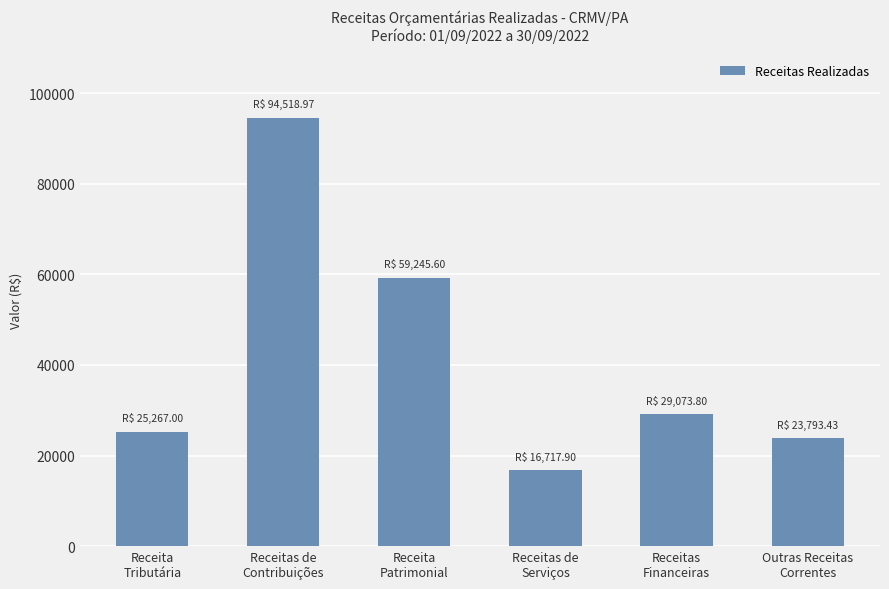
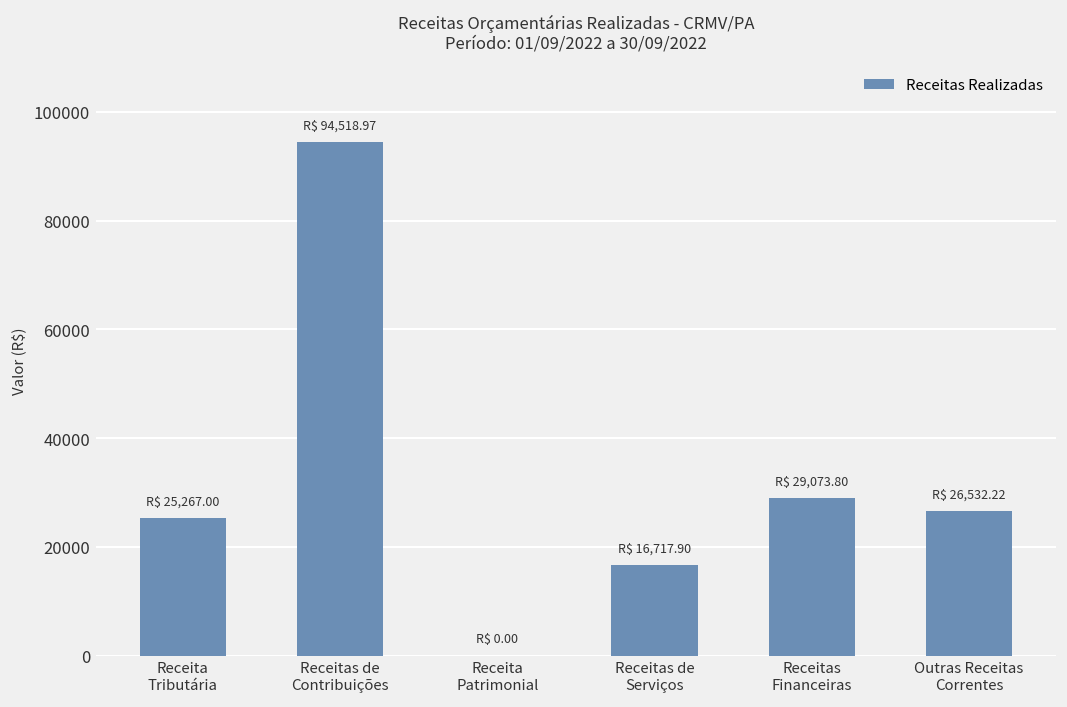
Receita Patrimonial: 59,245.60 -> 0.00
Outras Receitas Correntes: 23,793.43 -> 26,532.22
